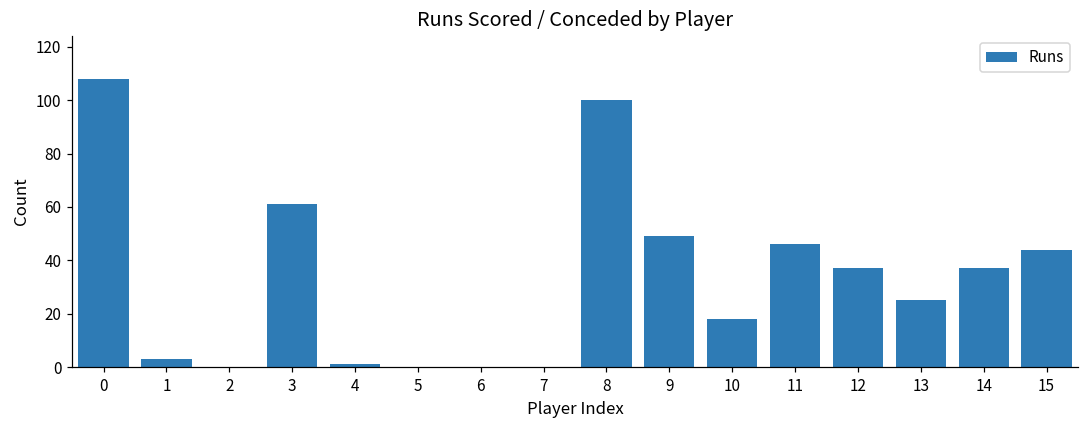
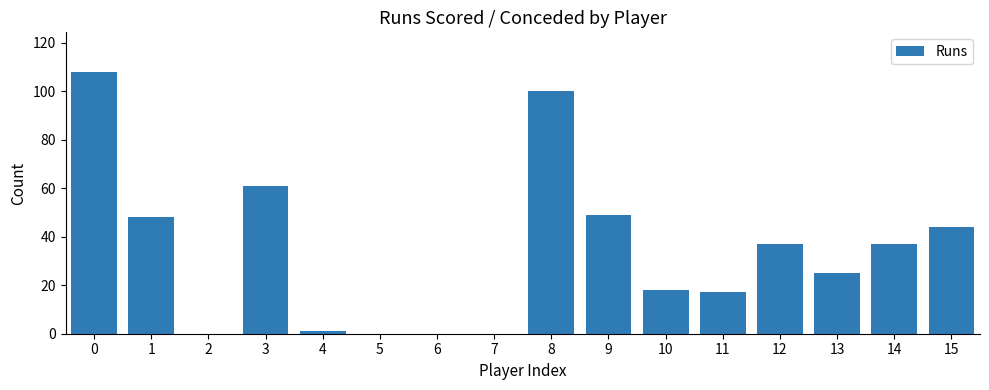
1: 3 -> 48
11: 46 -> 17
